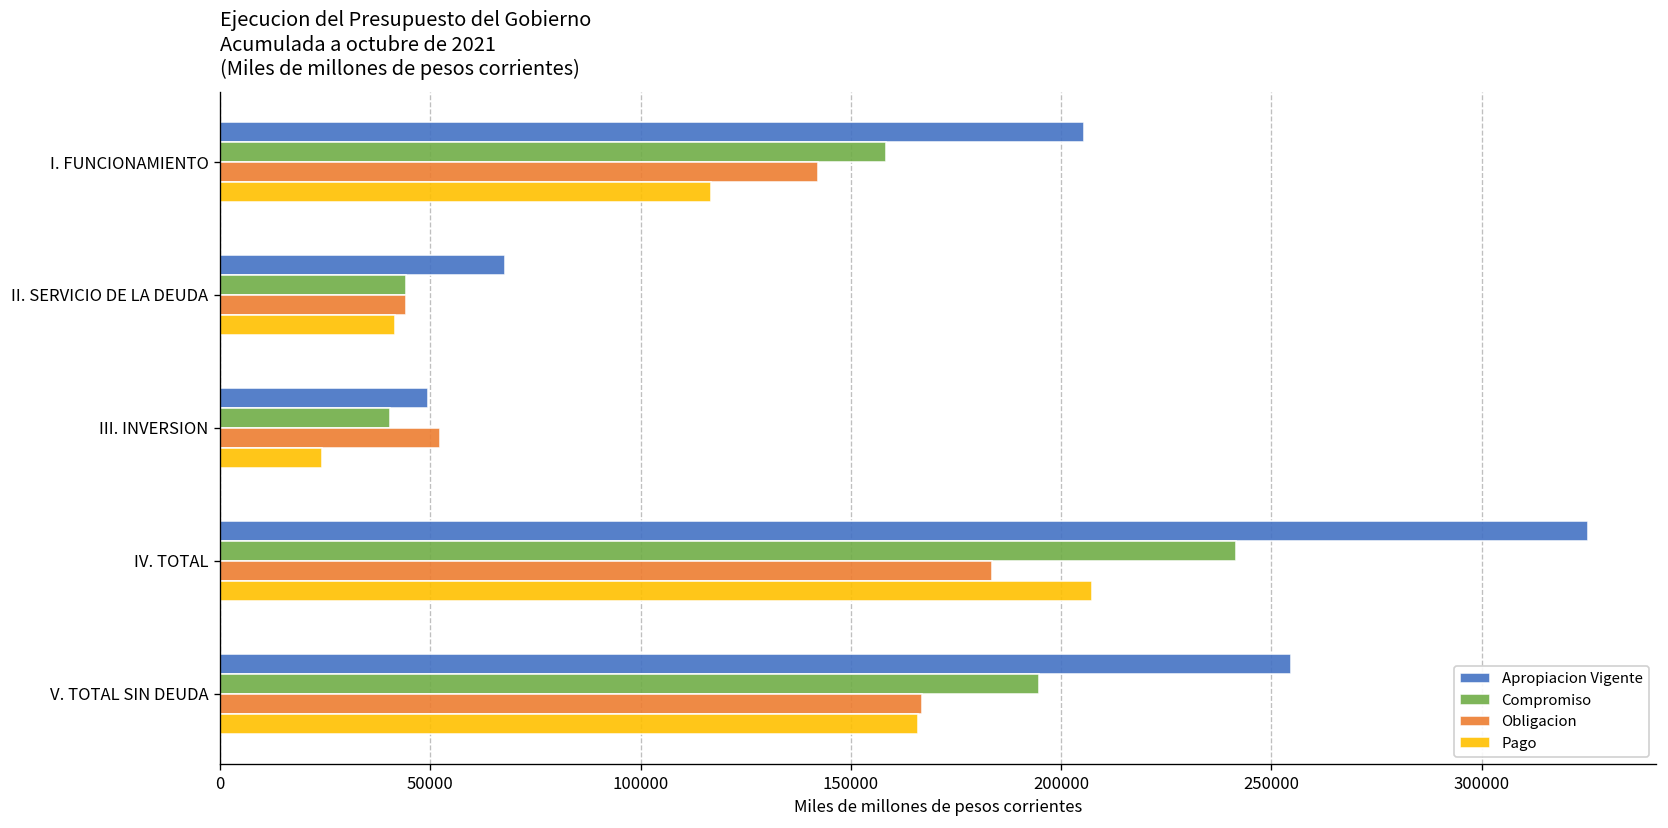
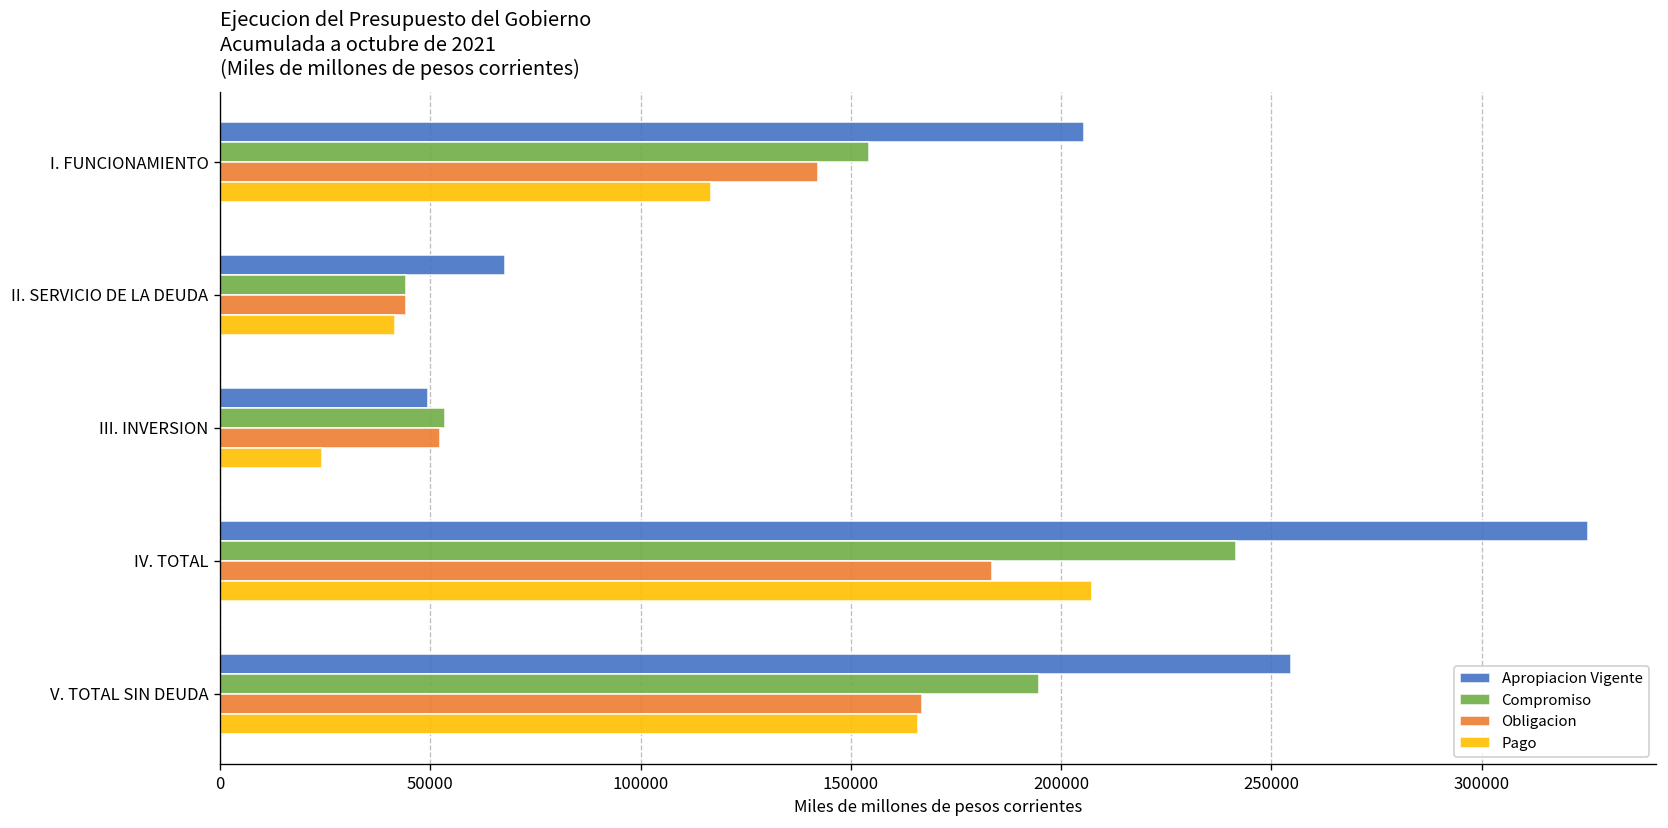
Compromiso, I. FUNCIONAMIENTO: 158000 -> 154000
Compromiso, III. INVERSION: 40000 -> 54000
